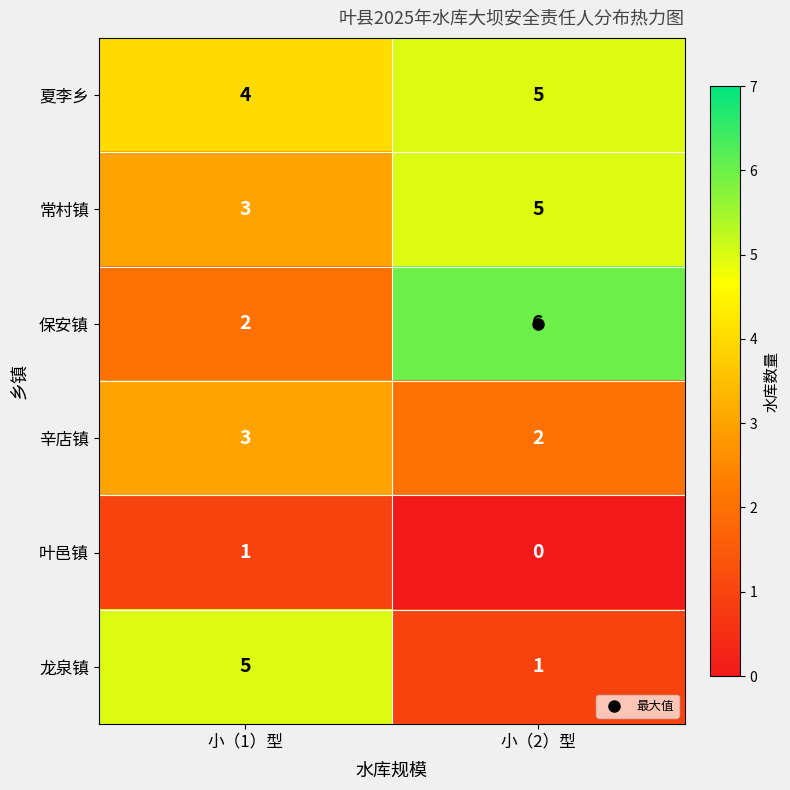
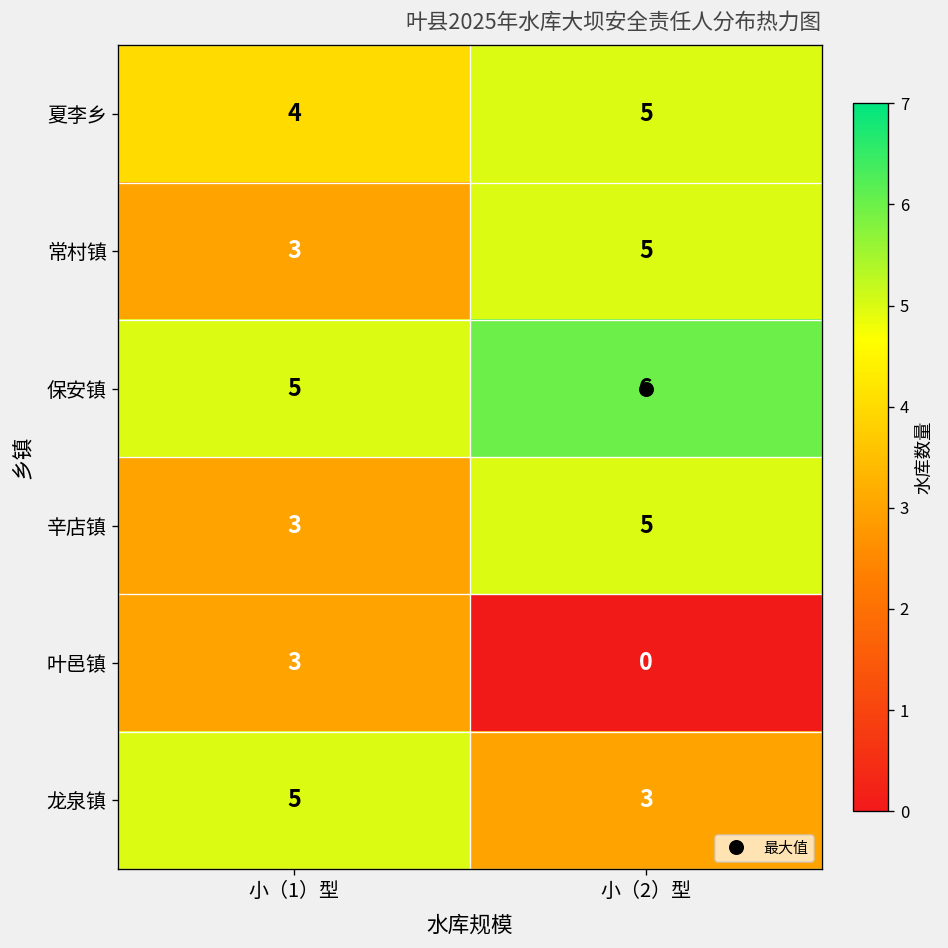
保安镇, 小（1）型: 2 -> 5
辛店镇, 小（2）型: 2 -> 5
叶邑镇, 小（1）型: 1 -> 3
龙泉镇, 小（2）型: 1 -> 3
